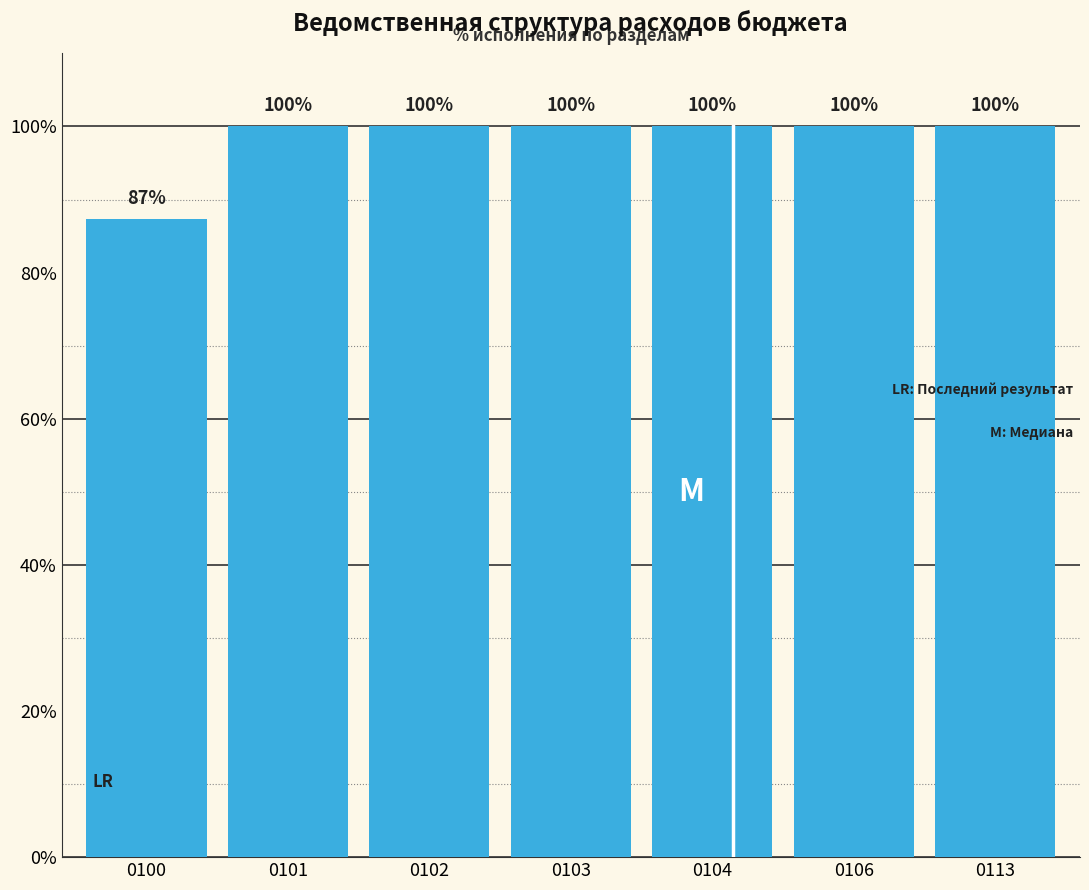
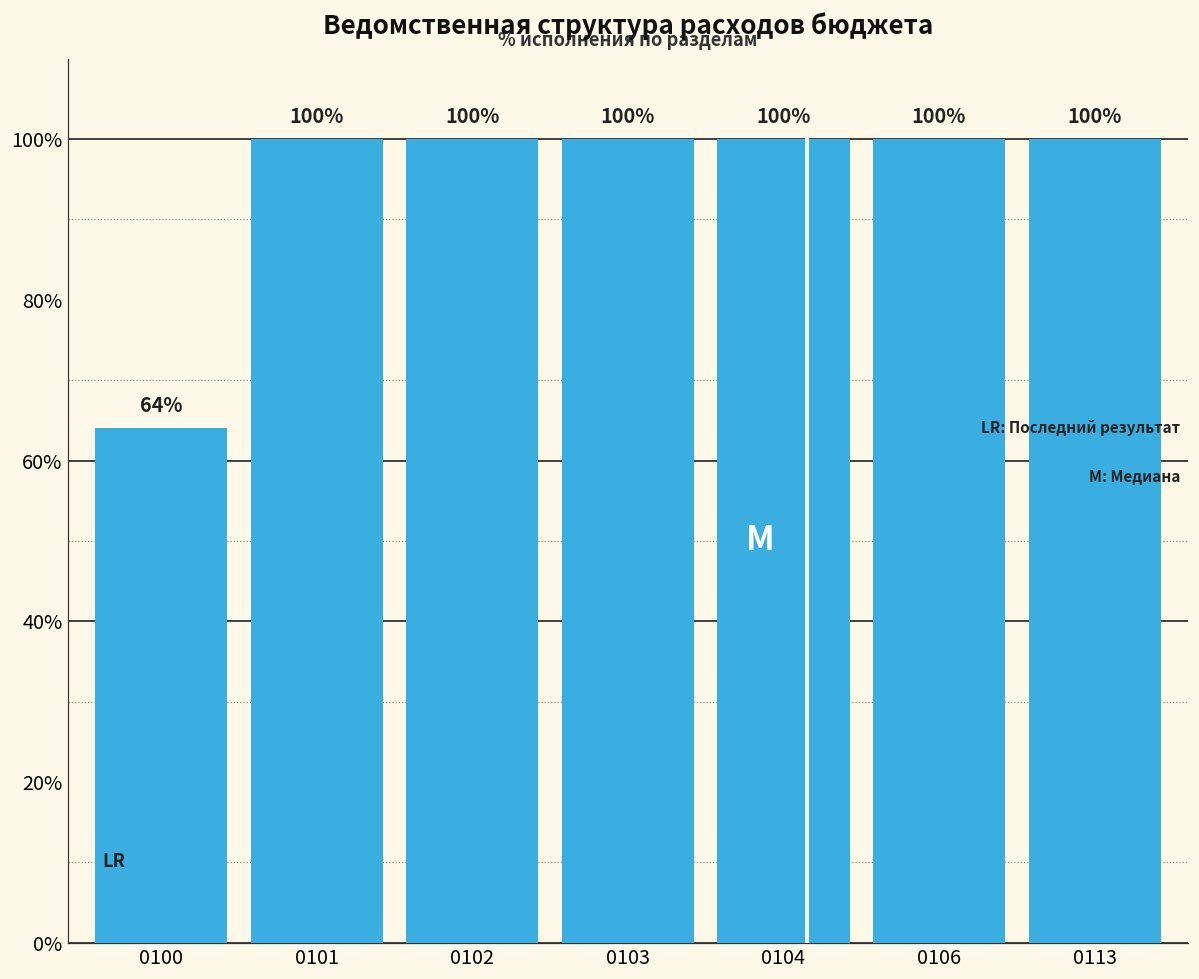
0100: 87% -> 64%
